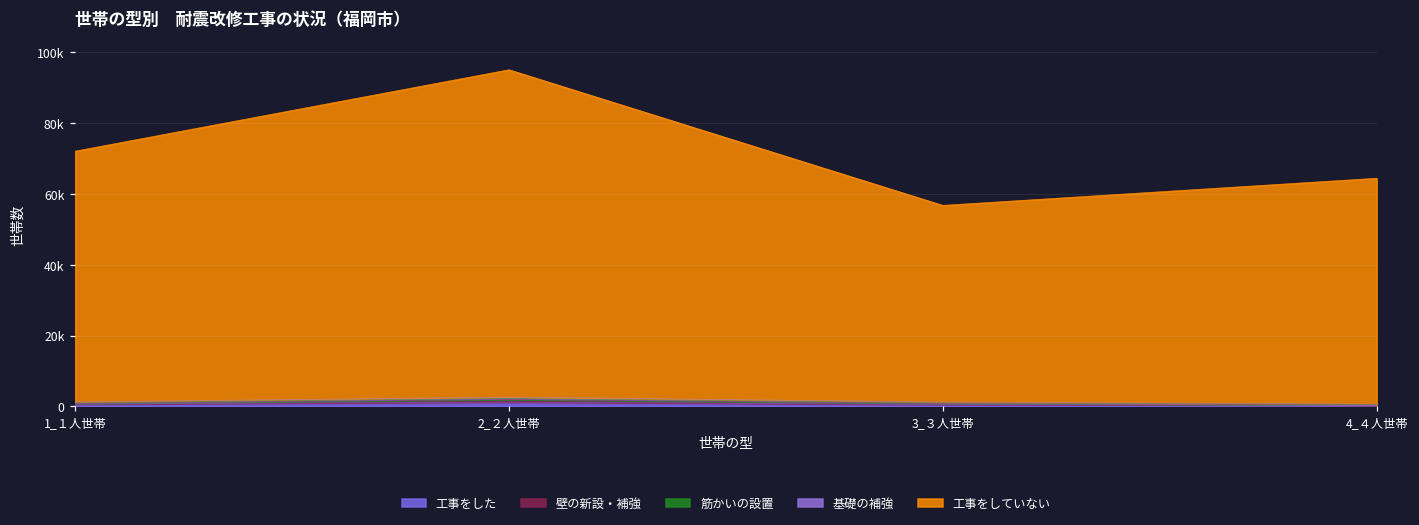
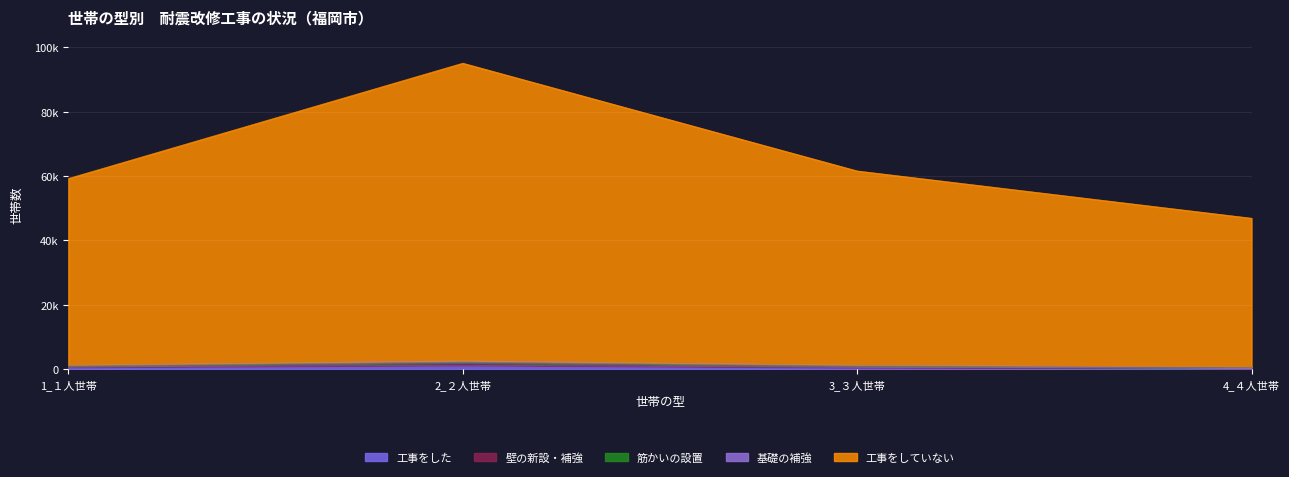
工事をしていない, 1_１人世帯: 71000 -> 58000
工事をしていない, 3_３人世帯: 56000 -> 60000
工事をしていない, 4_４人世帯: 64000 -> 46000
